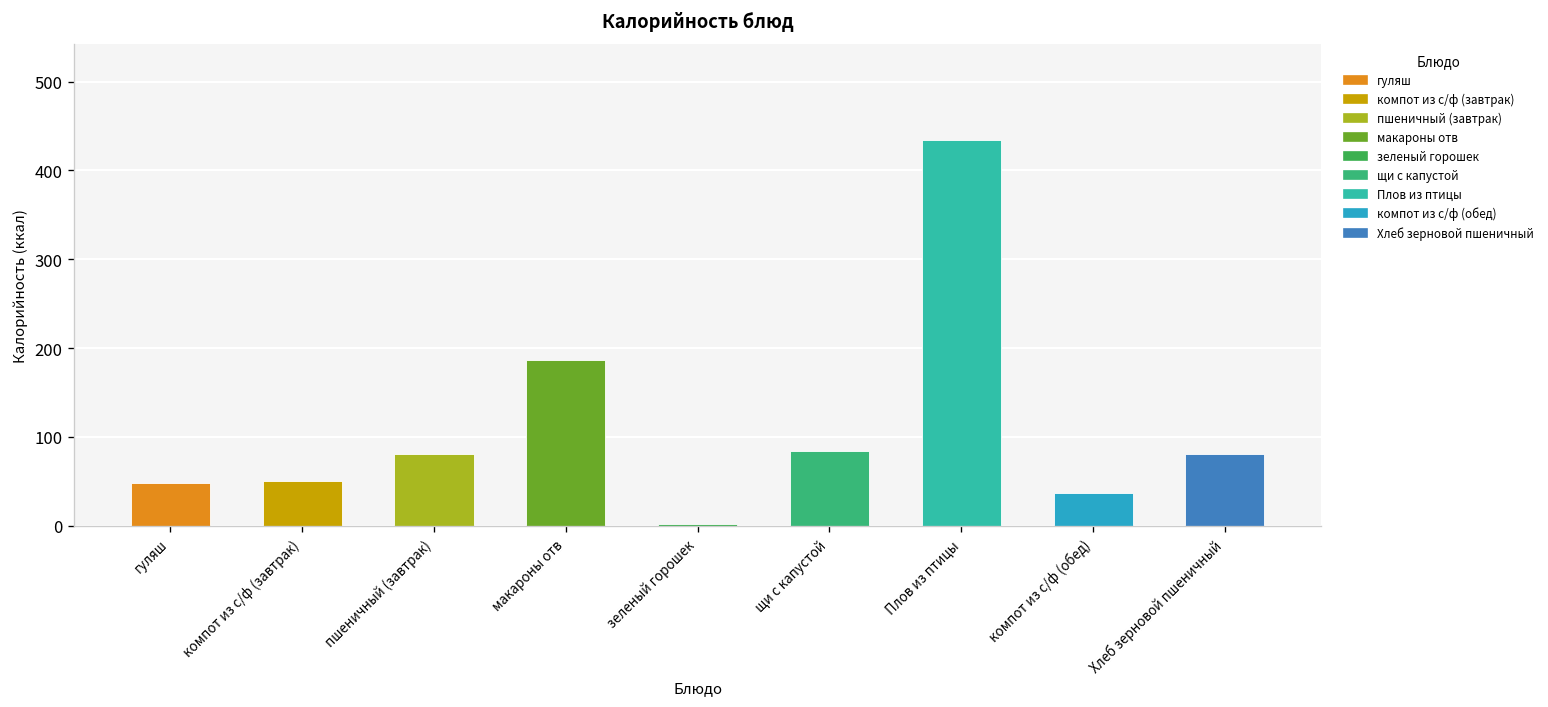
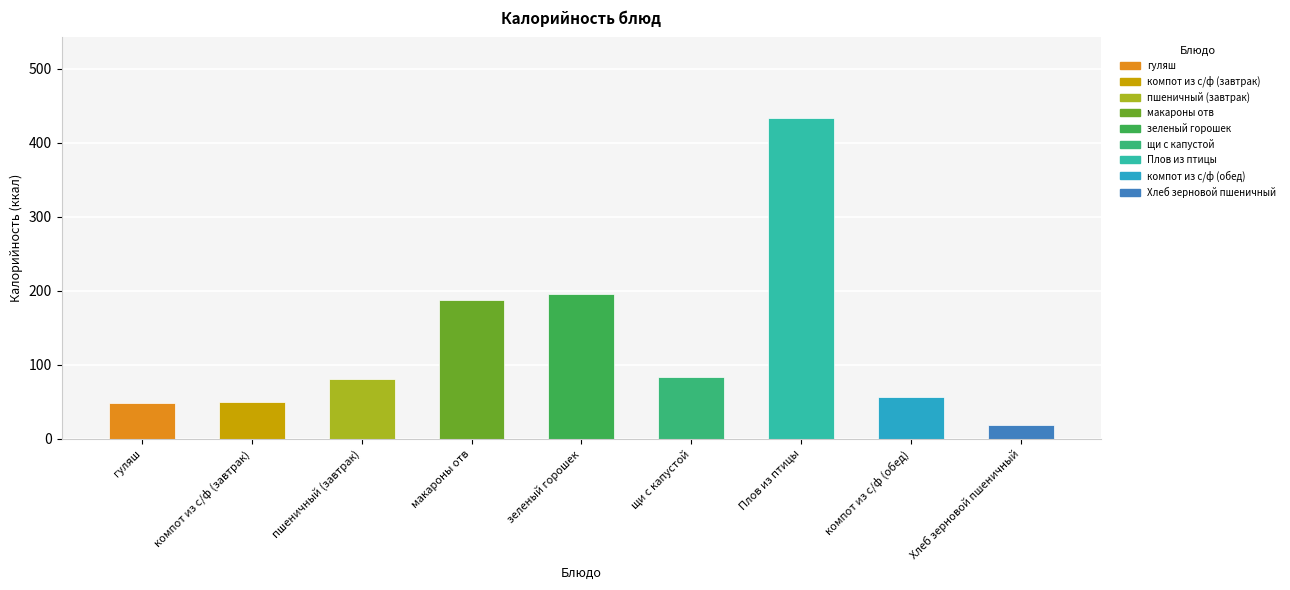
зеленый горошек: 0 -> 200
компот из с/ф (обед): 40 -> 60
Хлеб зерновой пшеничный: 80 -> 20
